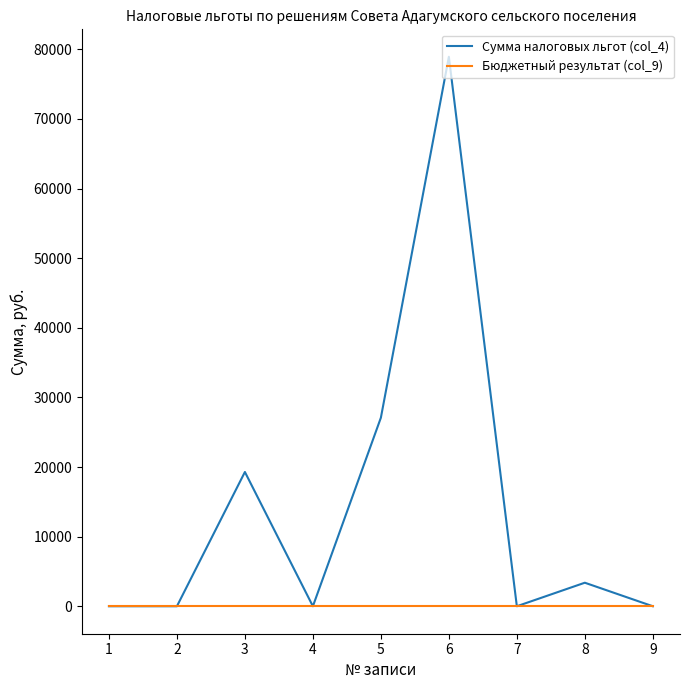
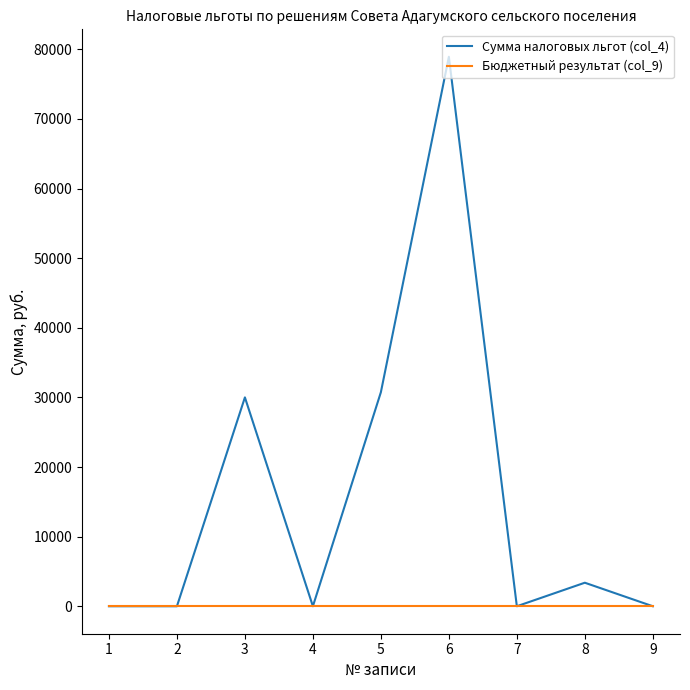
Сумма налоговых льгот (col_4), 3: 19000 -> 30000
Сумма налоговых льгот (col_4), 5: 27000 -> 31000
